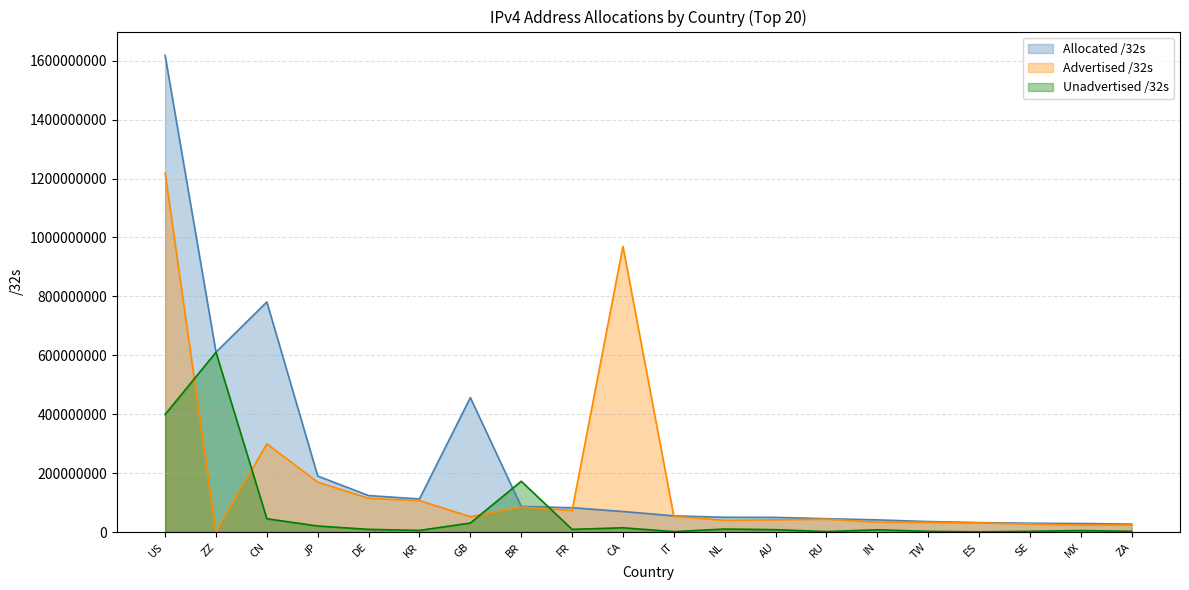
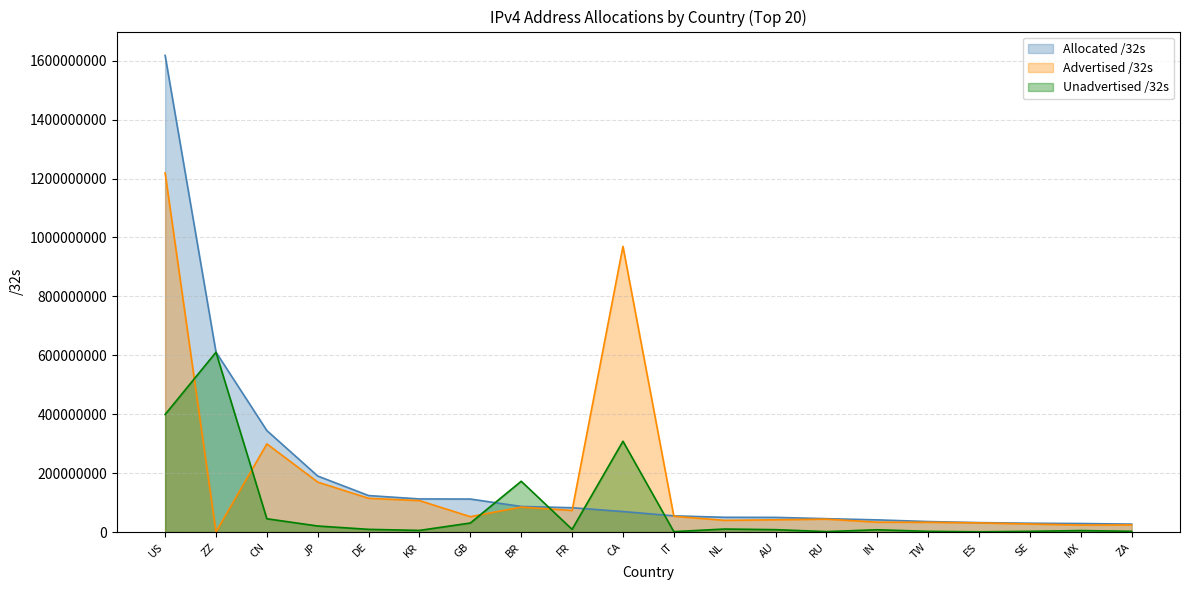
Allocated /32s, CN: 780000000 -> 340000000
Allocated /32s, GB: 460000000 -> 110000000
Unadvertised /32s, CA: 10000000 -> 310000000
